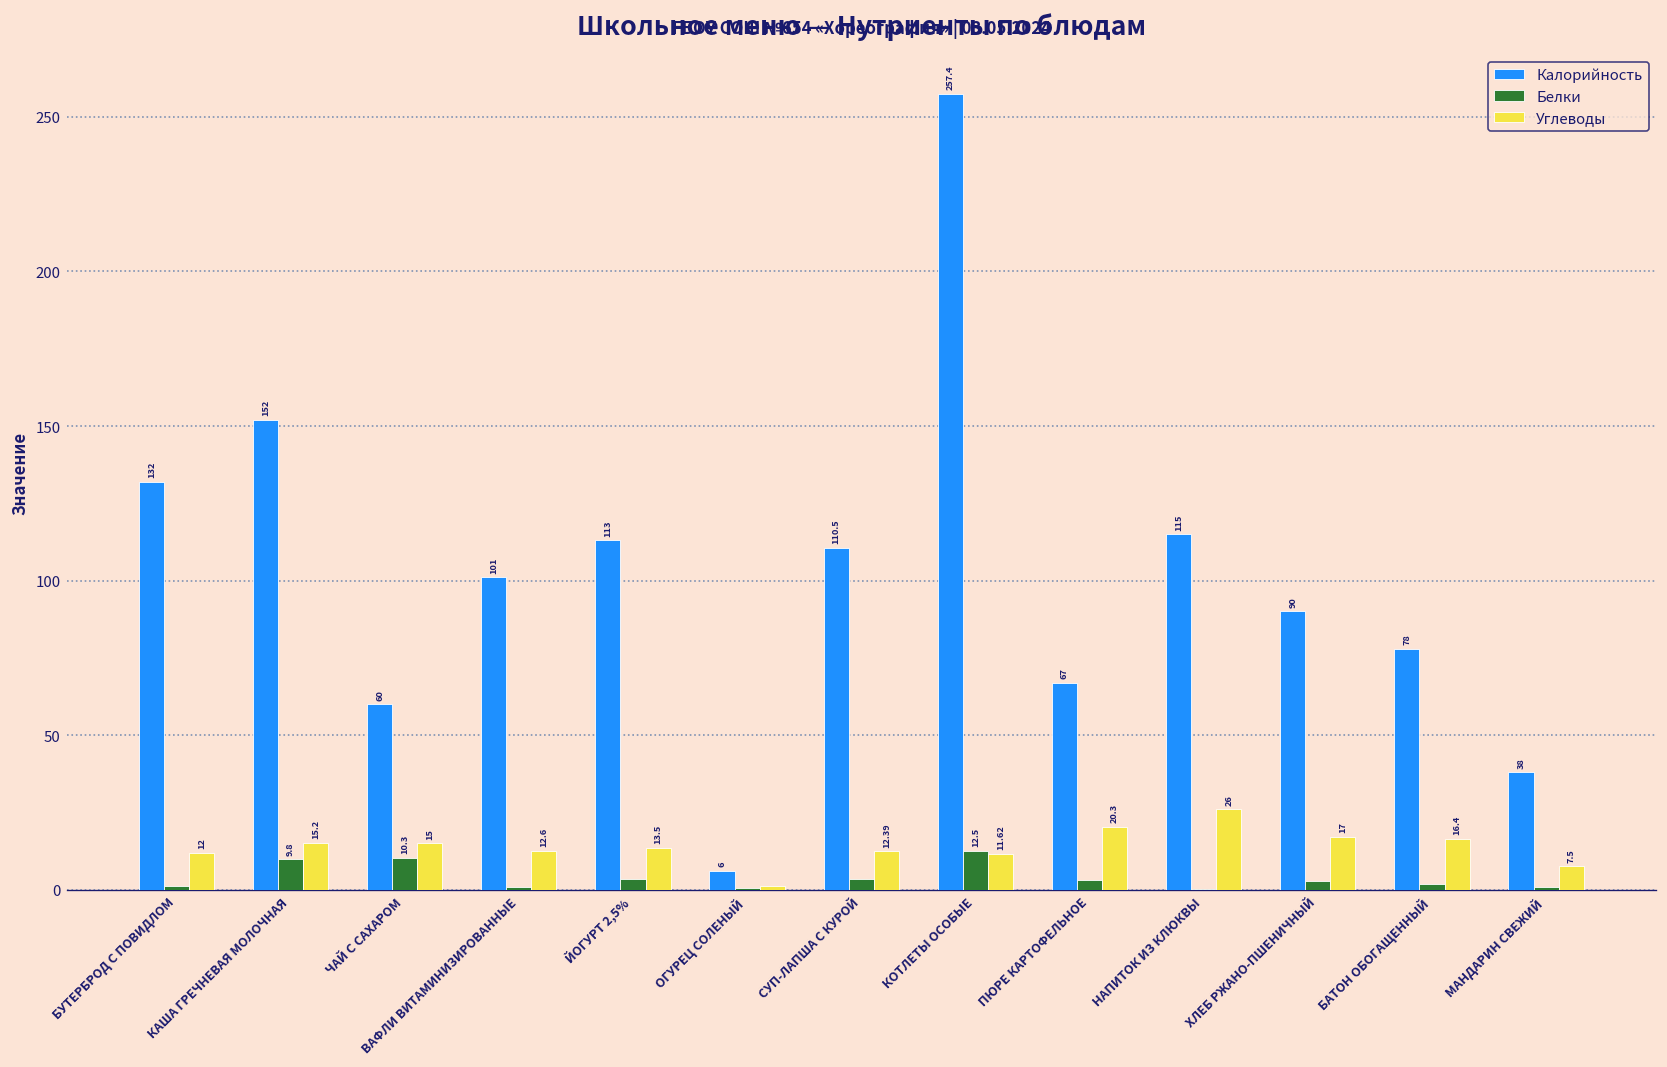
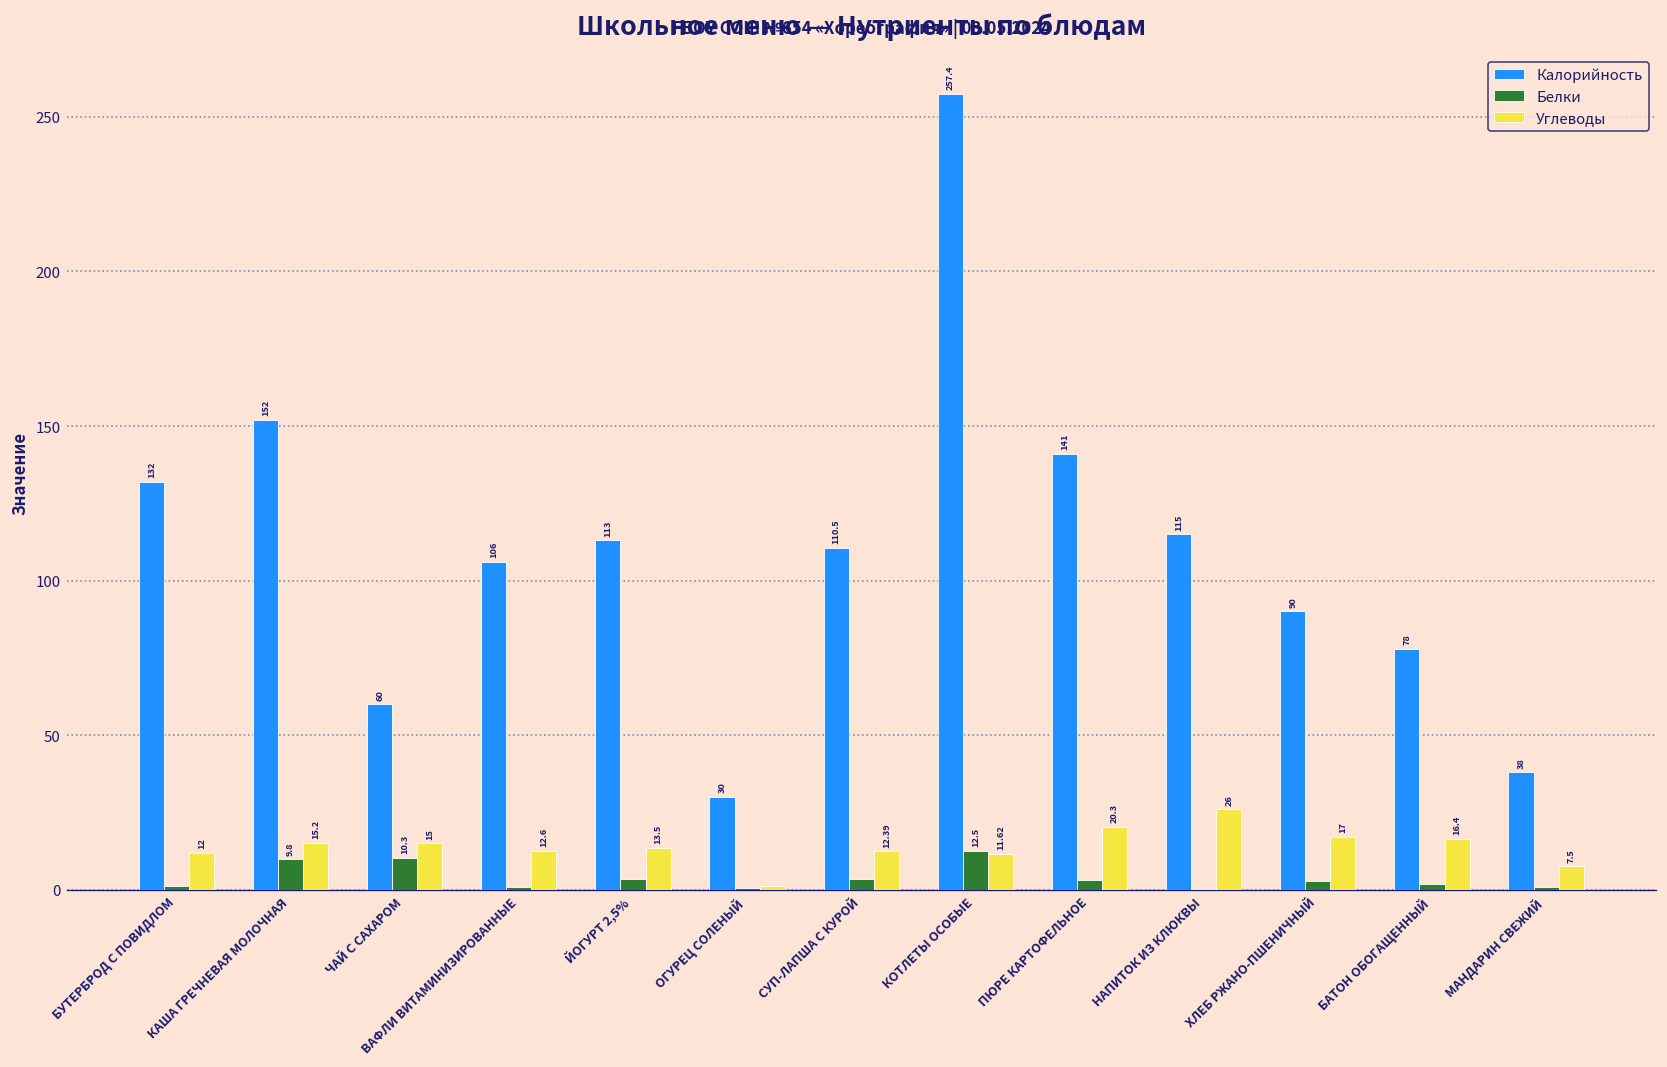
Калорийность, ВАФЛИ ВИТАМИНИЗИРОВАННЫЕ: 101 -> 106
Калорийность, ОГУРЕЦ СОЛЕНЫЙ: 6 -> 30
Калорийность, ПЮРЕ КАРТОФЕЛЬНОЕ: 67 -> 141
